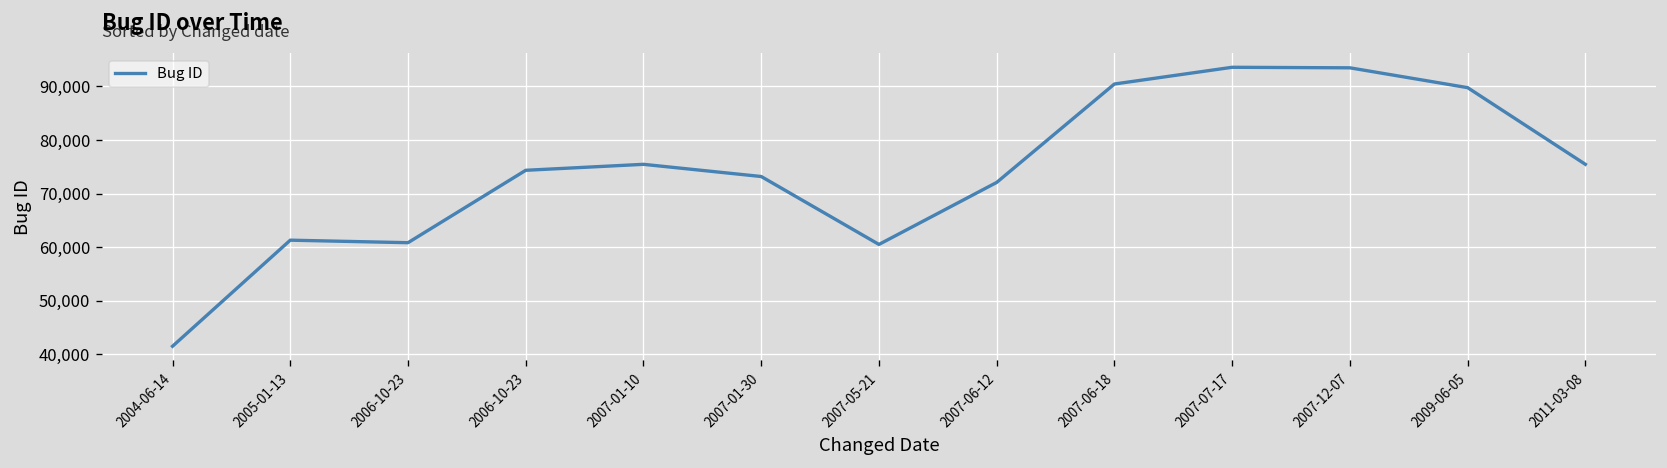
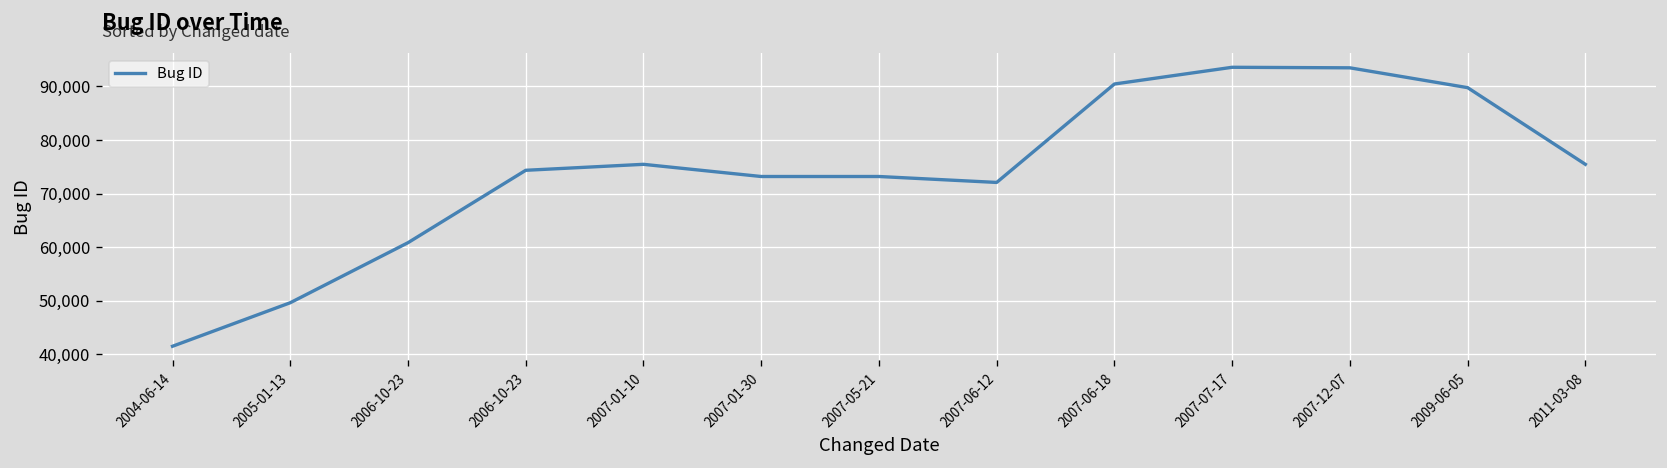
2005-01-13: 61,000 -> 50,000
2007-05-21: 61,000 -> 73,000
